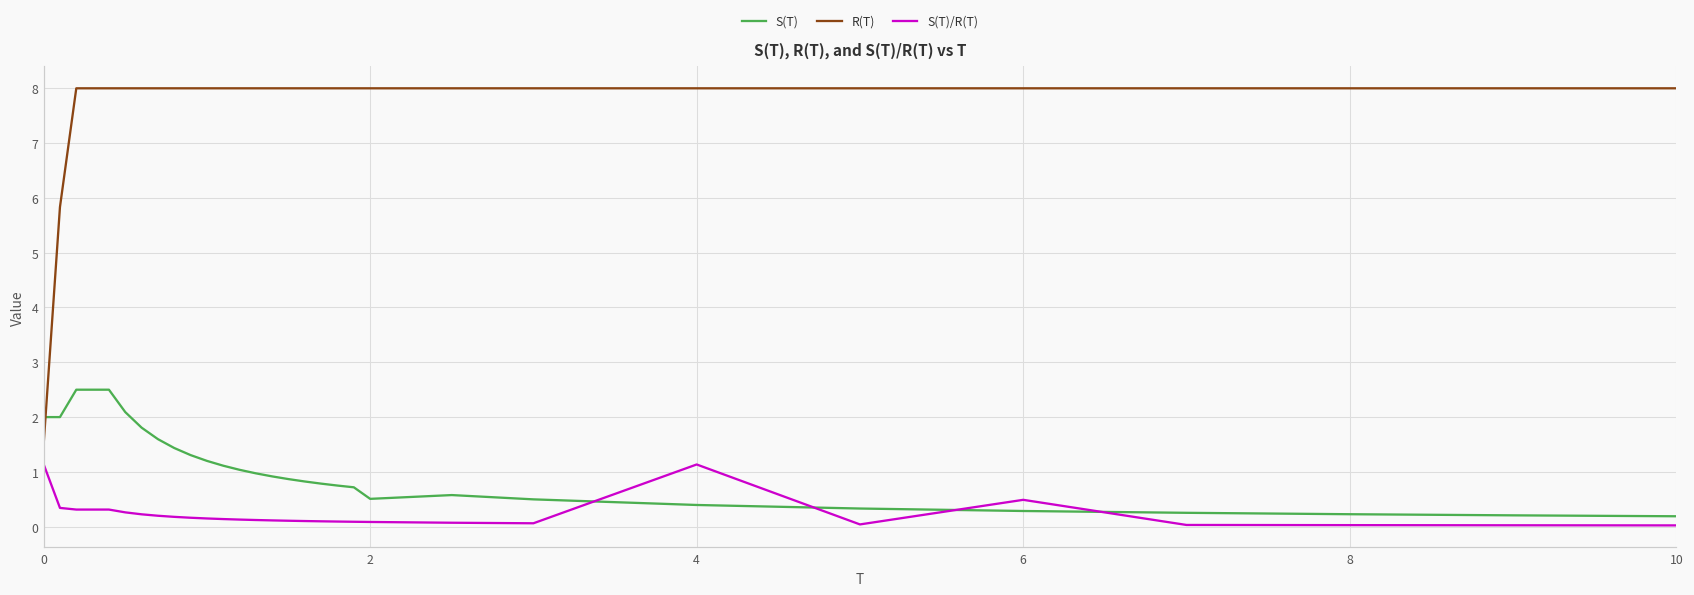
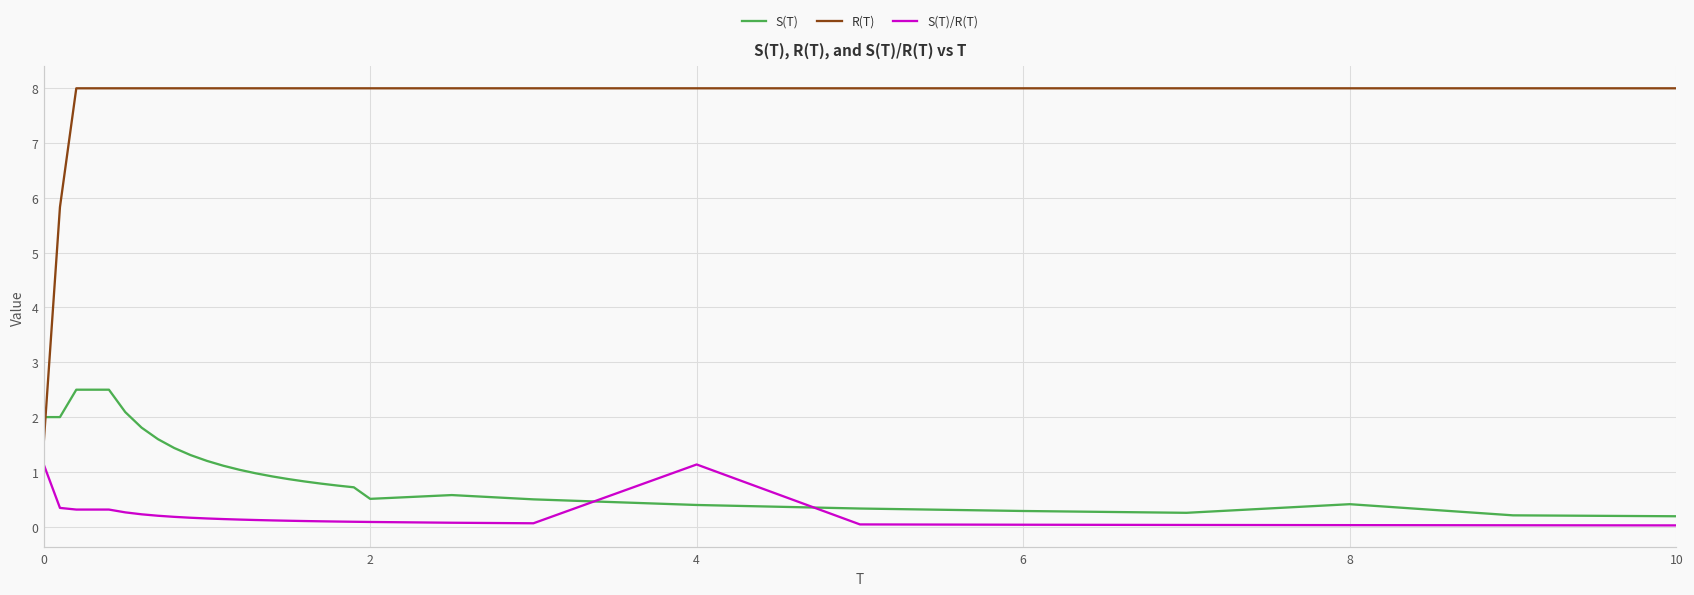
S(T)/R(T), 6: 0.5 -> 0.0
S(T), 8: 0.2 -> 0.4
